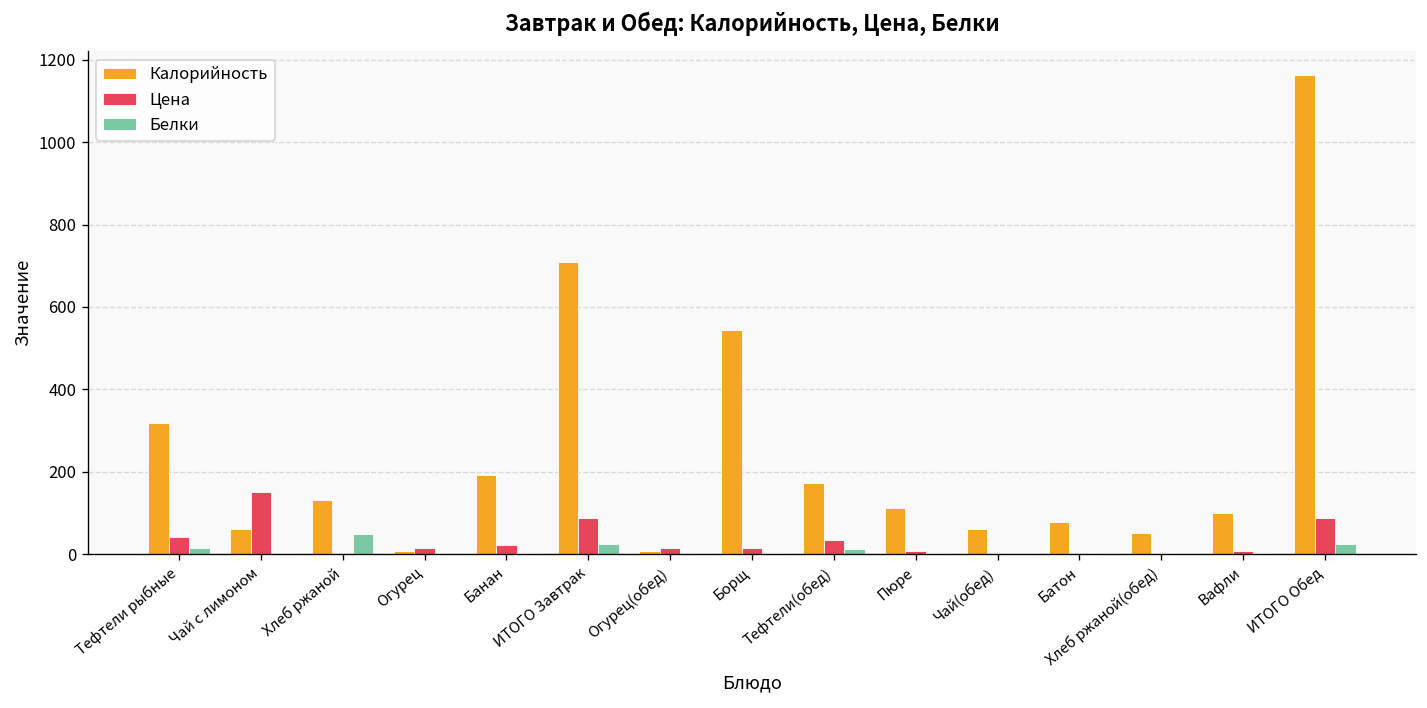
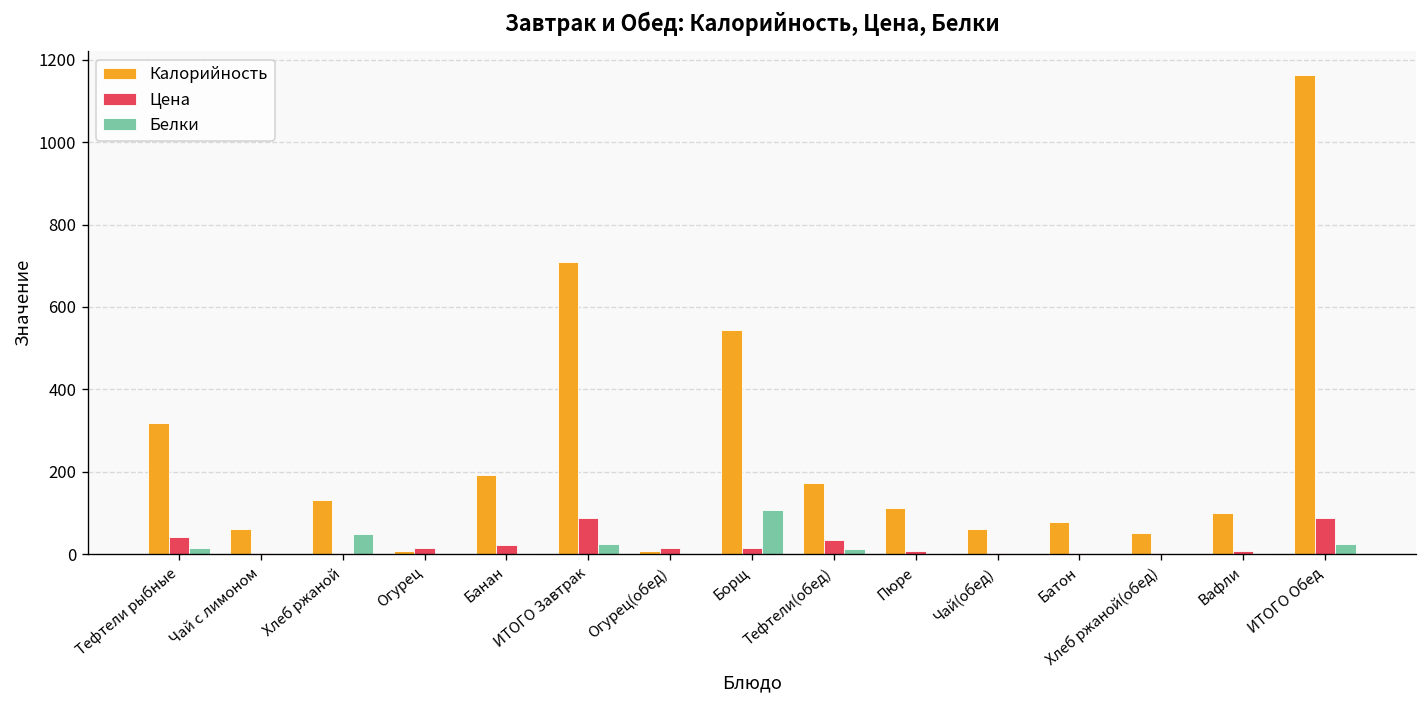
Цена, Чай с лимоном: 150 -> 0
Белки, Борщ: 0 -> 110
